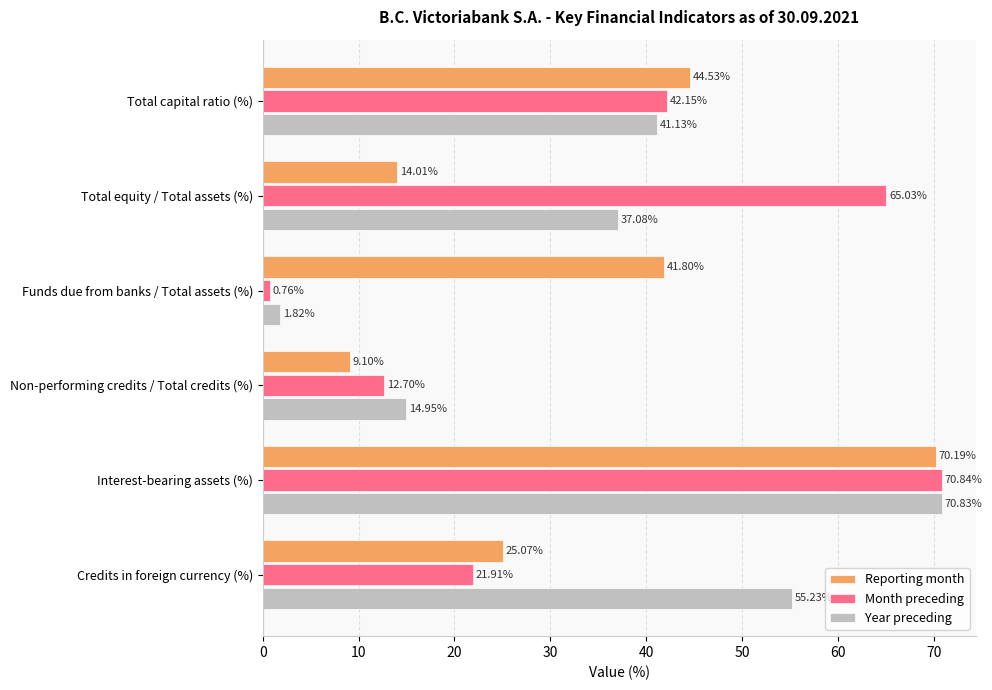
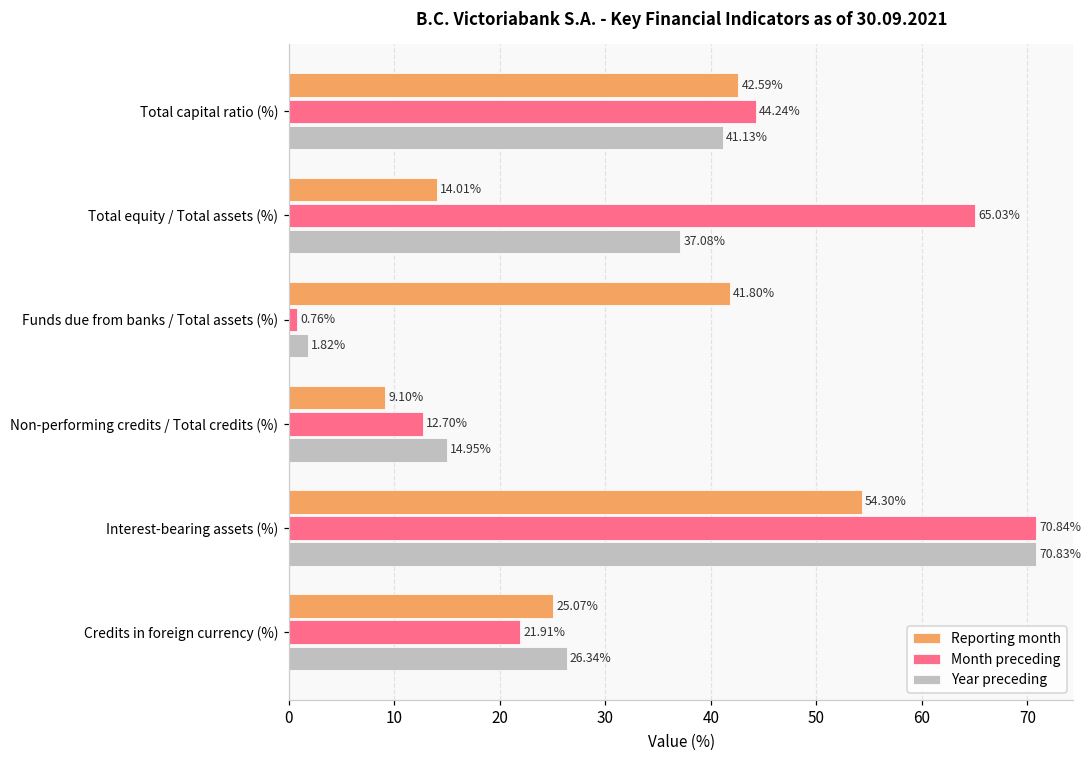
Reporting month, Total capital ratio (%): 44.53% -> 42.59%
Month preceding, Total capital ratio (%): 42.15% -> 44.24%
Reporting month, Interest-bearing assets (%): 70.19% -> 54.30%
Year preceding, Credits in foreign currency (%): 55 -> 26
